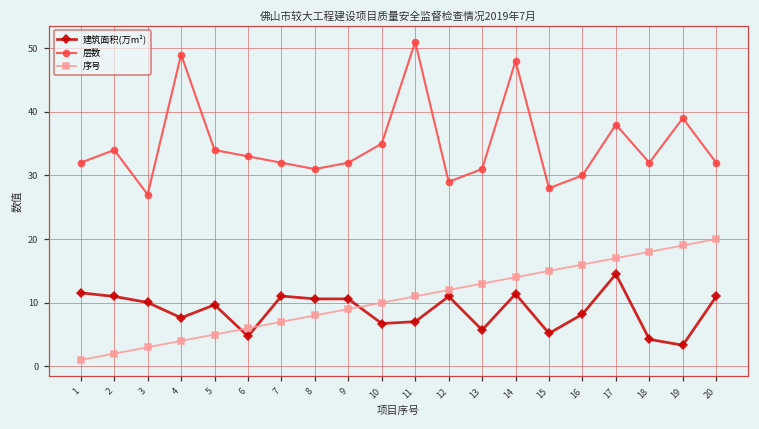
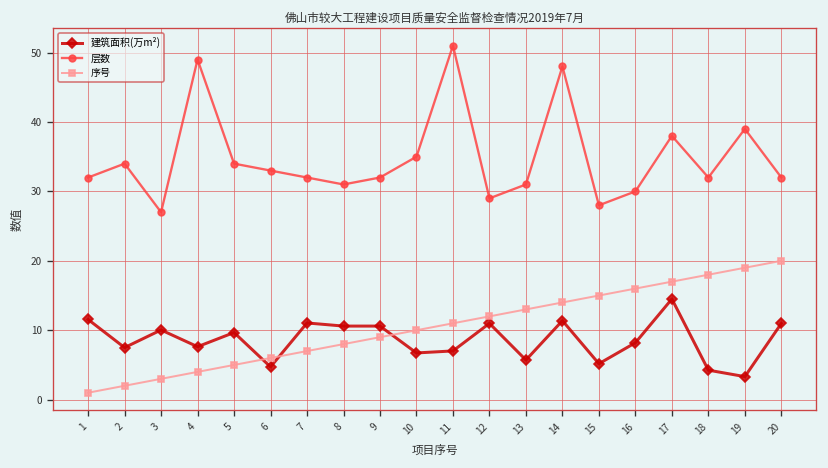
建筑面积(万m²), 2: 11 -> 8
